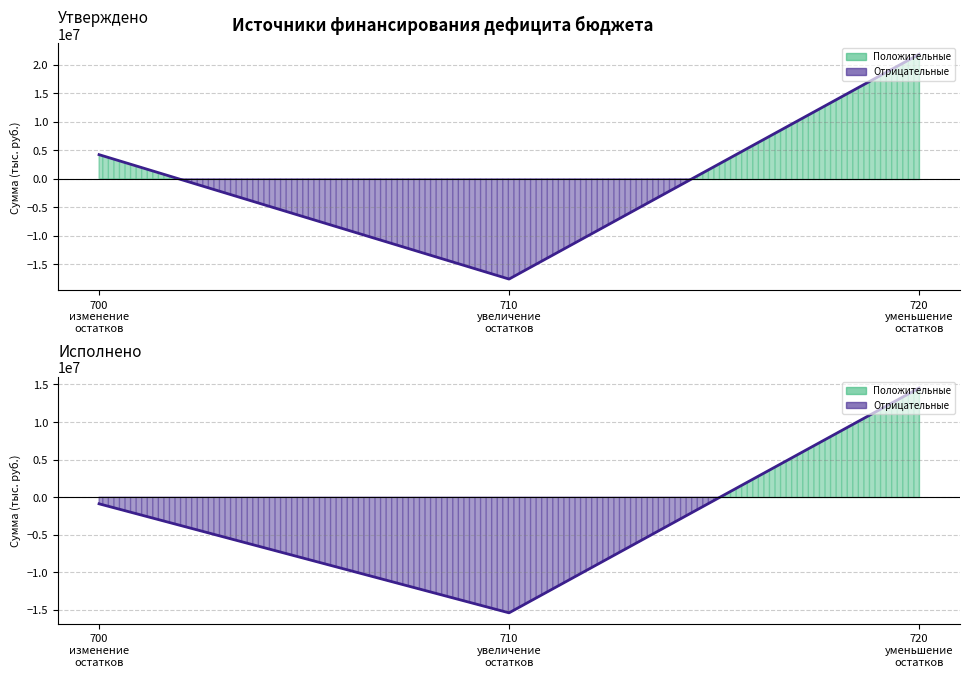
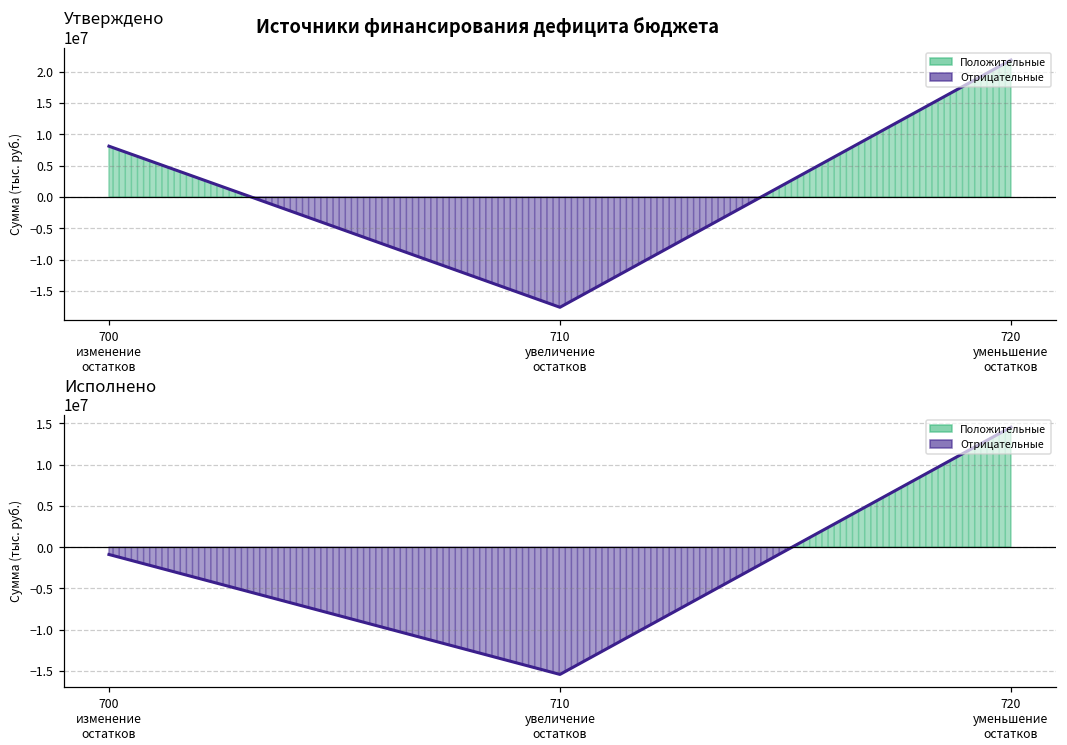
Утверждено, 700 изменение остатков: 4000000 -> 8000000
